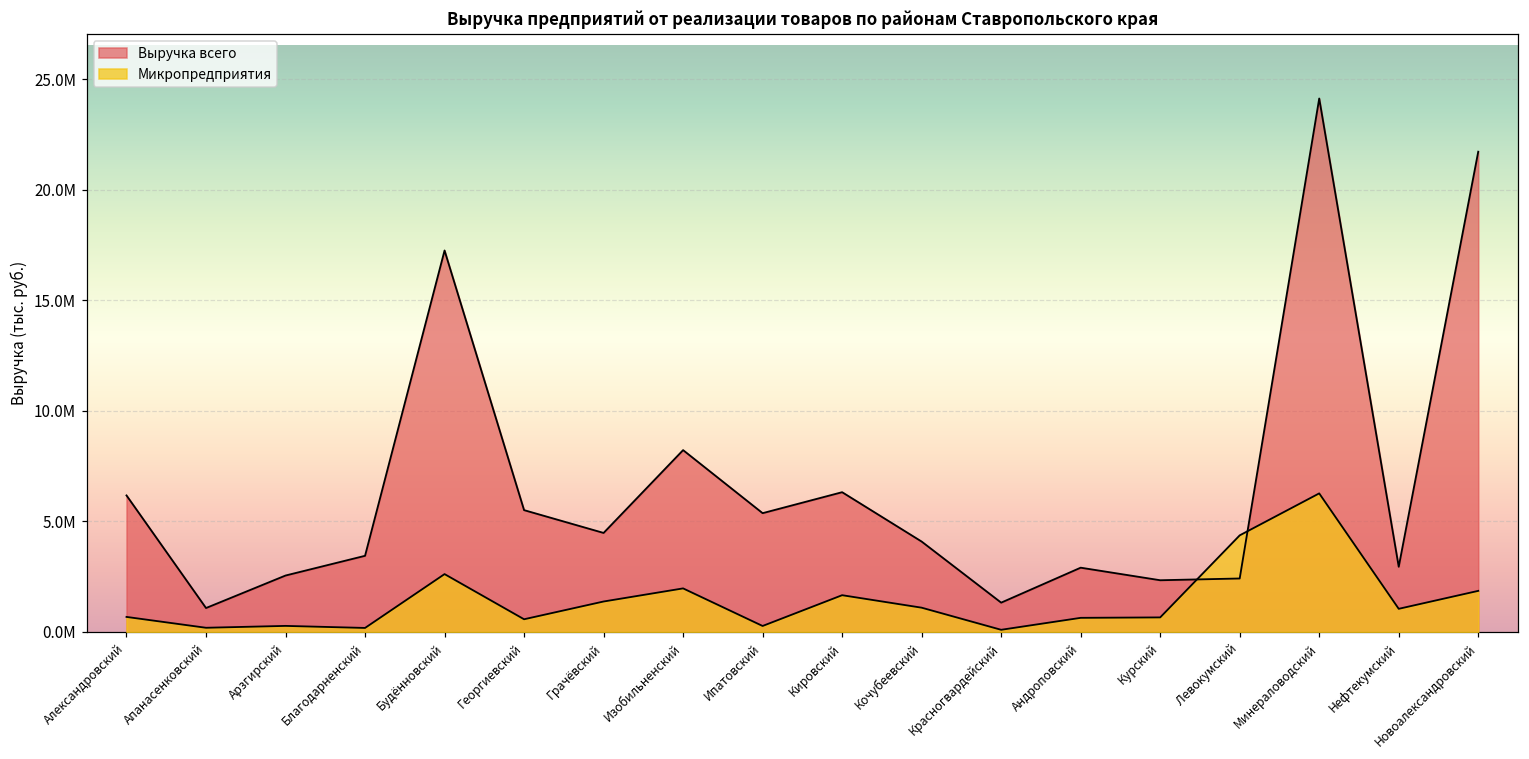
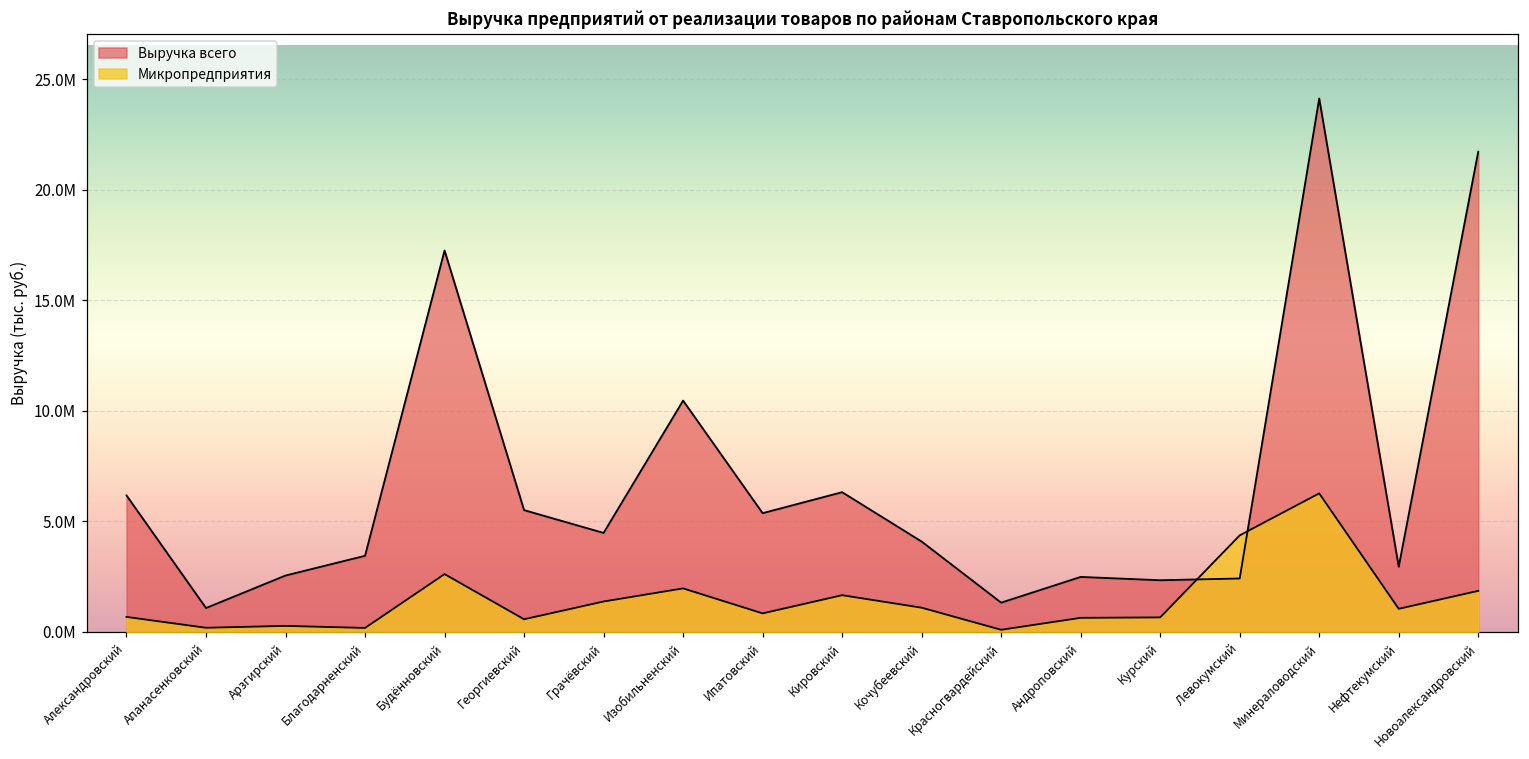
Выручка всего, Изобильненский: 8200000 -> 10500000
Микропредприятия, Ипатовский: 300000 -> 800000
Выручка всего, Андроповский: 2900000 -> 2500000
